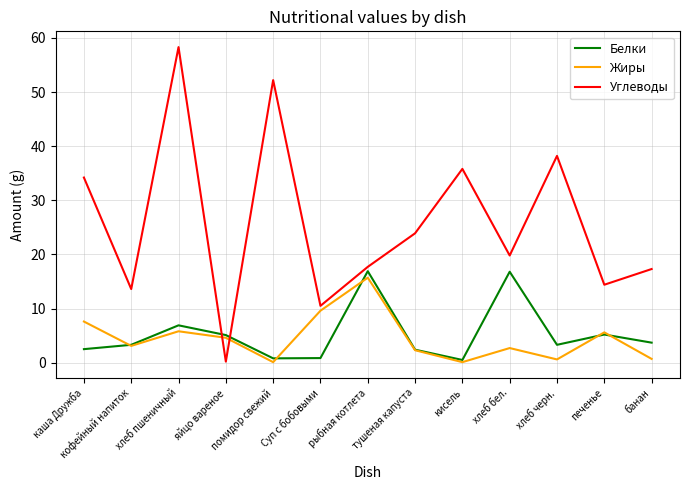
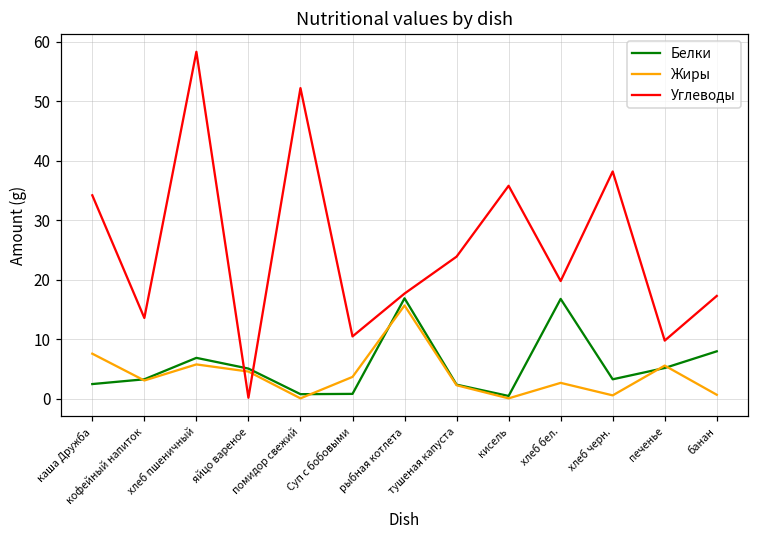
Жиры, Суп с бобовыми: 10 -> 4
Углеводы, печенье: 14 -> 10
Белки, банан: 4 -> 8
